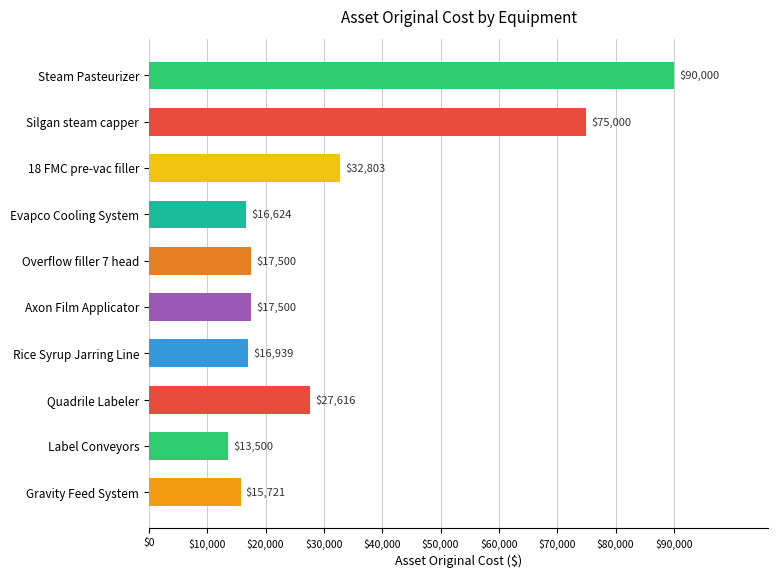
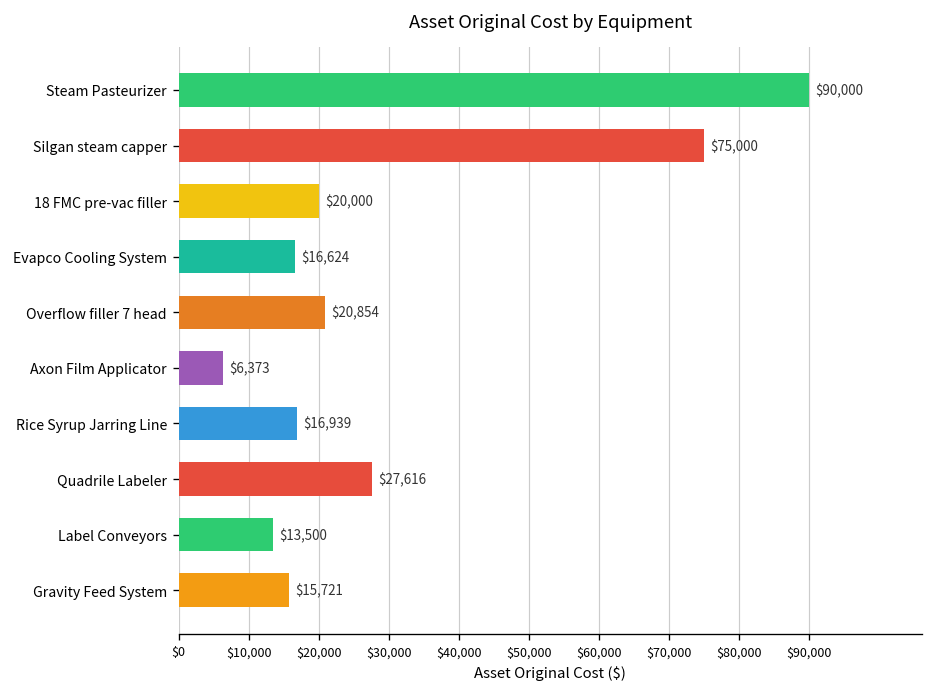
18 FMC pre-vac filler: $32,803 -> $20,000
Overflow filler 7 head: $17,500 -> $20,854
Axon Film Applicator: $17,500 -> $6,373
